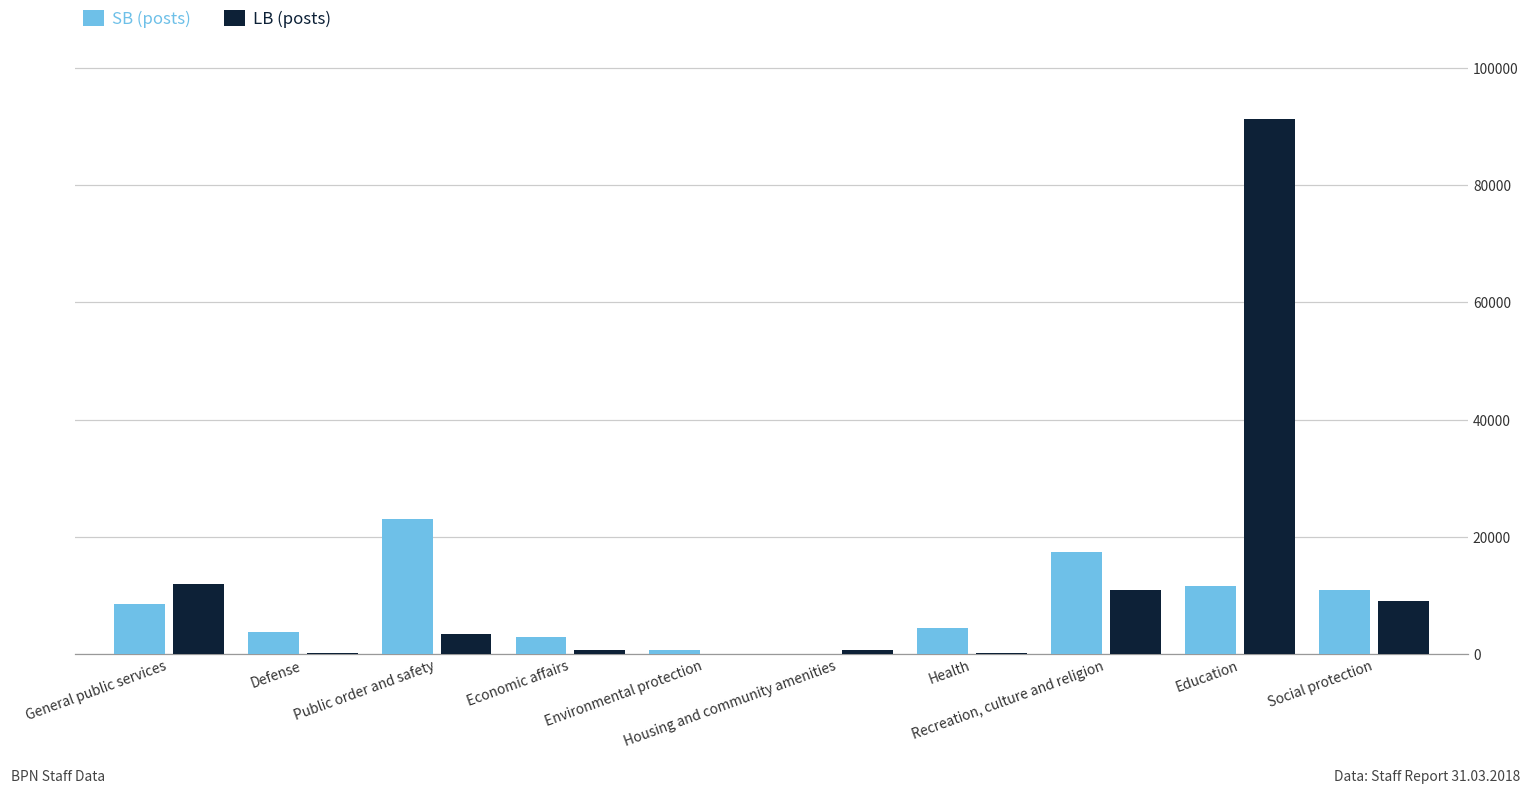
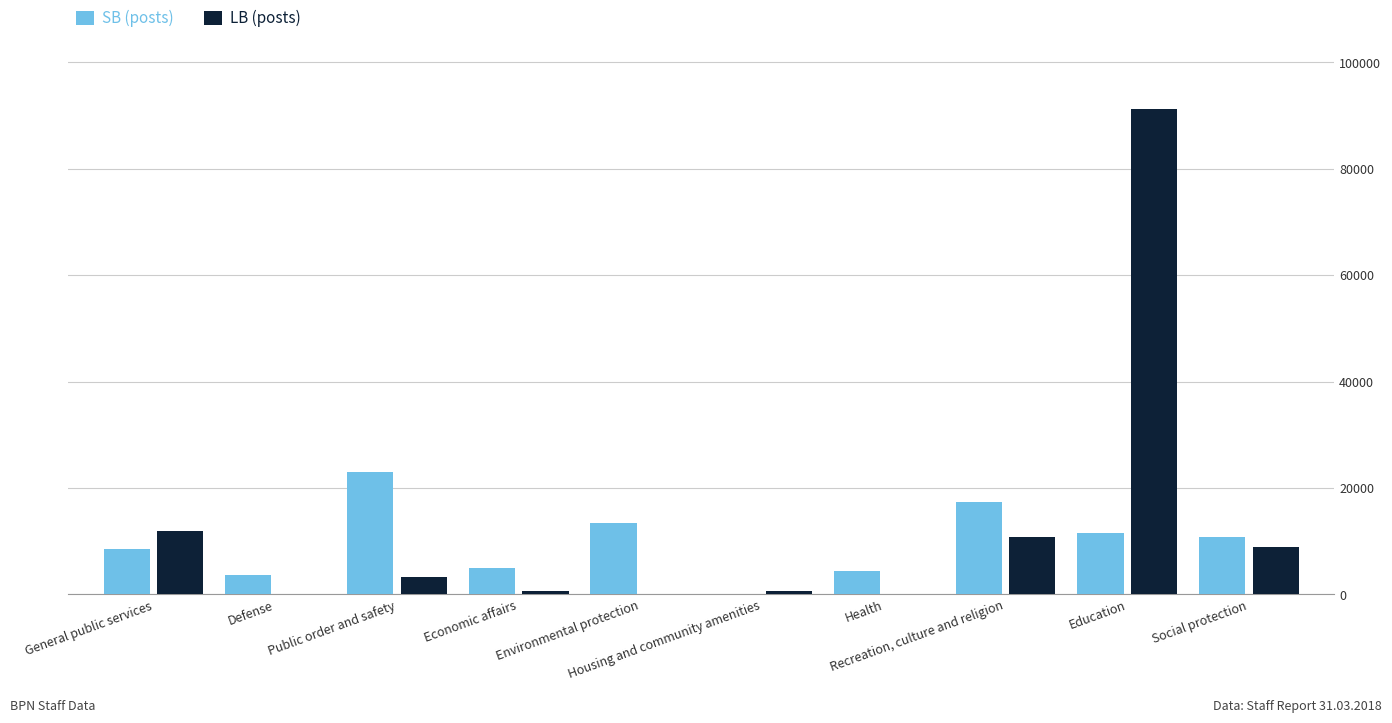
SB (posts), Economic affairs: 3000 -> 5000
SB (posts), Environmental protection: 1000 -> 14000
